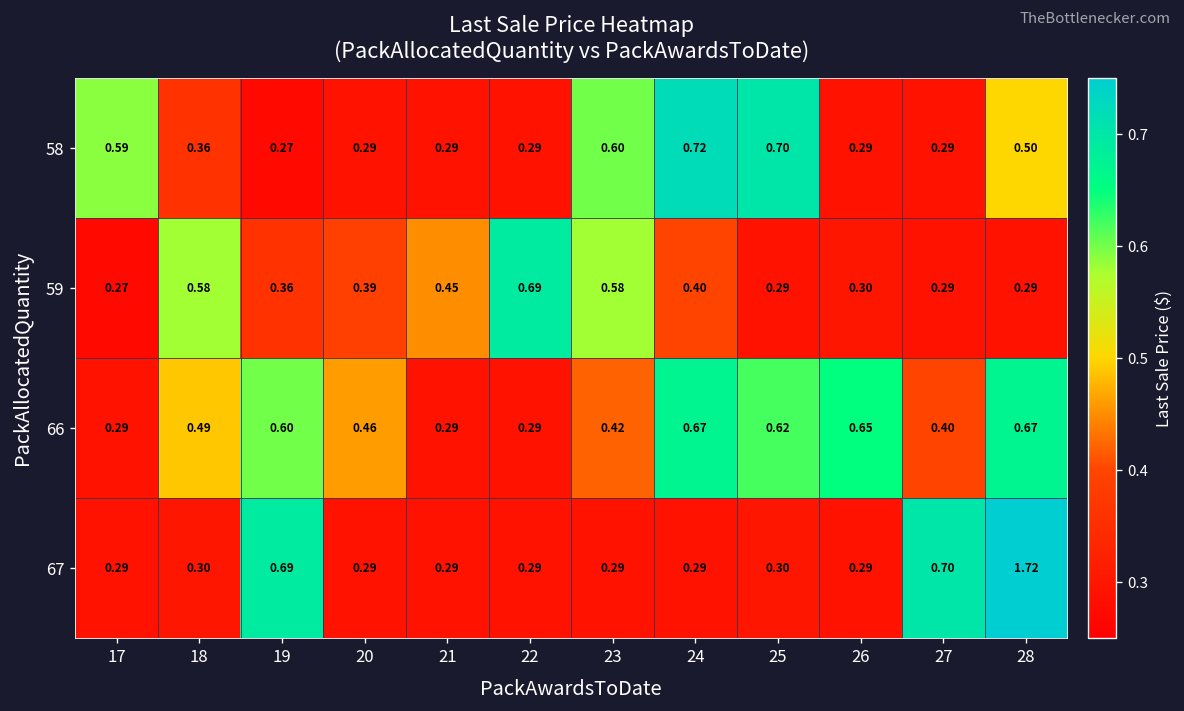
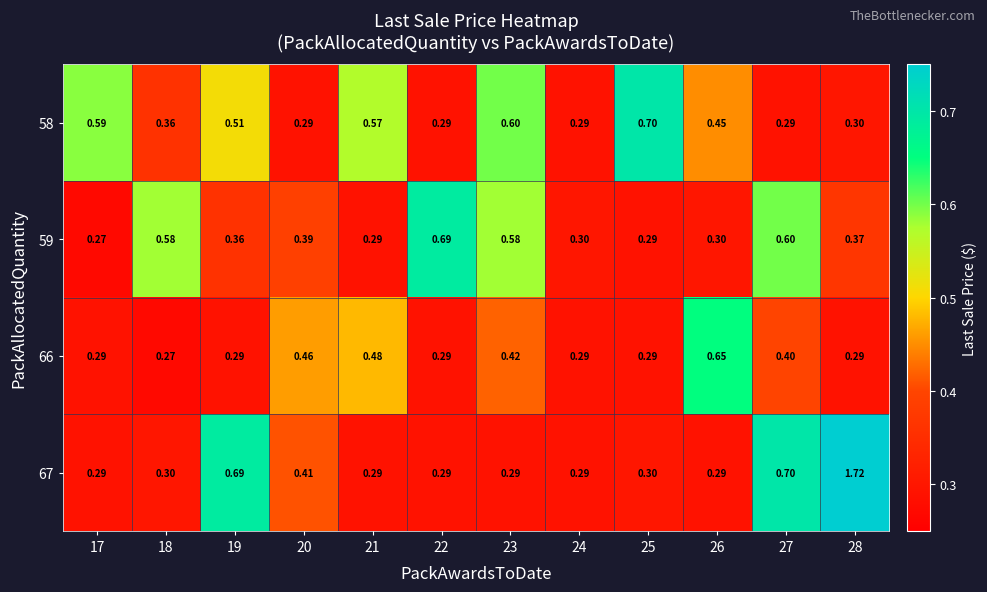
58, 19: 0.27 -> 0.51
58, 21: 0.29 -> 0.57
58, 24: 0.72 -> 0.29
58, 26: 0.29 -> 0.45
58, 28: 0.50 -> 0.30
59, 21: 0.45 -> 0.29
59, 24: 0.40 -> 0.30
59, 27: 0.29 -> 0.60
59, 28: 0.29 -> 0.37
66, 18: 0.49 -> 0.27
66, 19: 0.60 -> 0.29
66, 21: 0.29 -> 0.48
66, 24: 0.67 -> 0.29
66, 25: 0.62 -> 0.29
66, 28: 0.67 -> 0.29
67, 20: 0.29 -> 0.41
